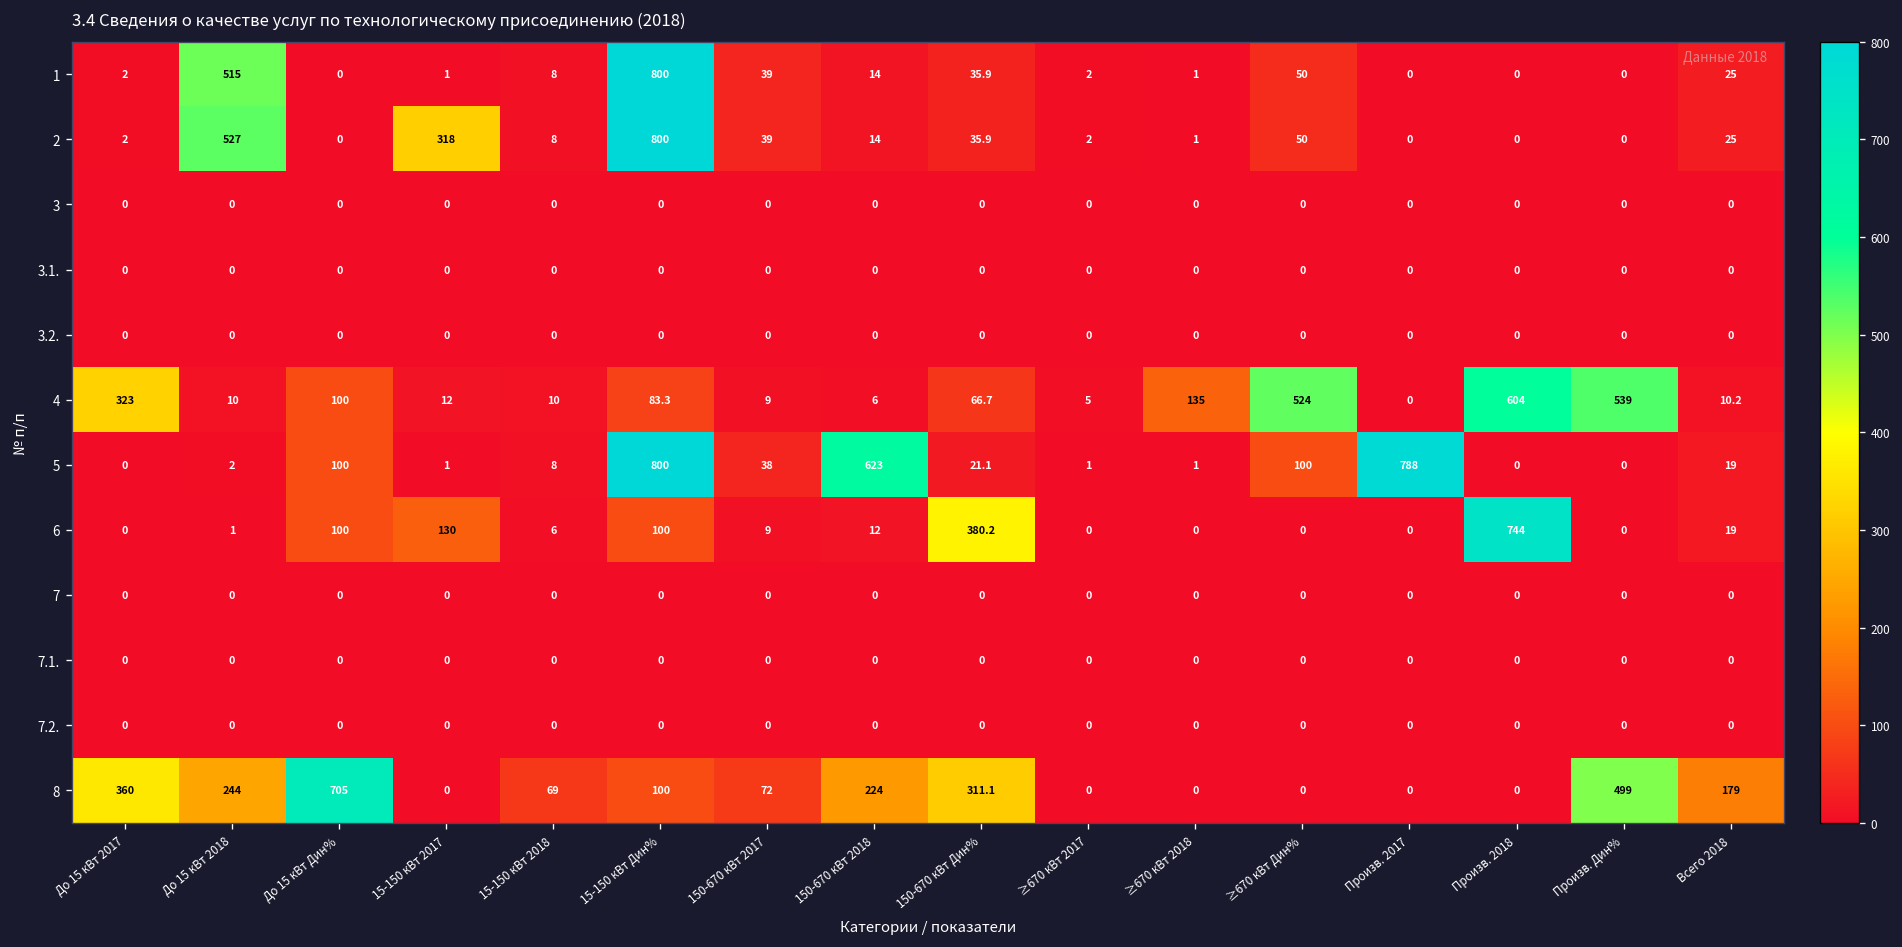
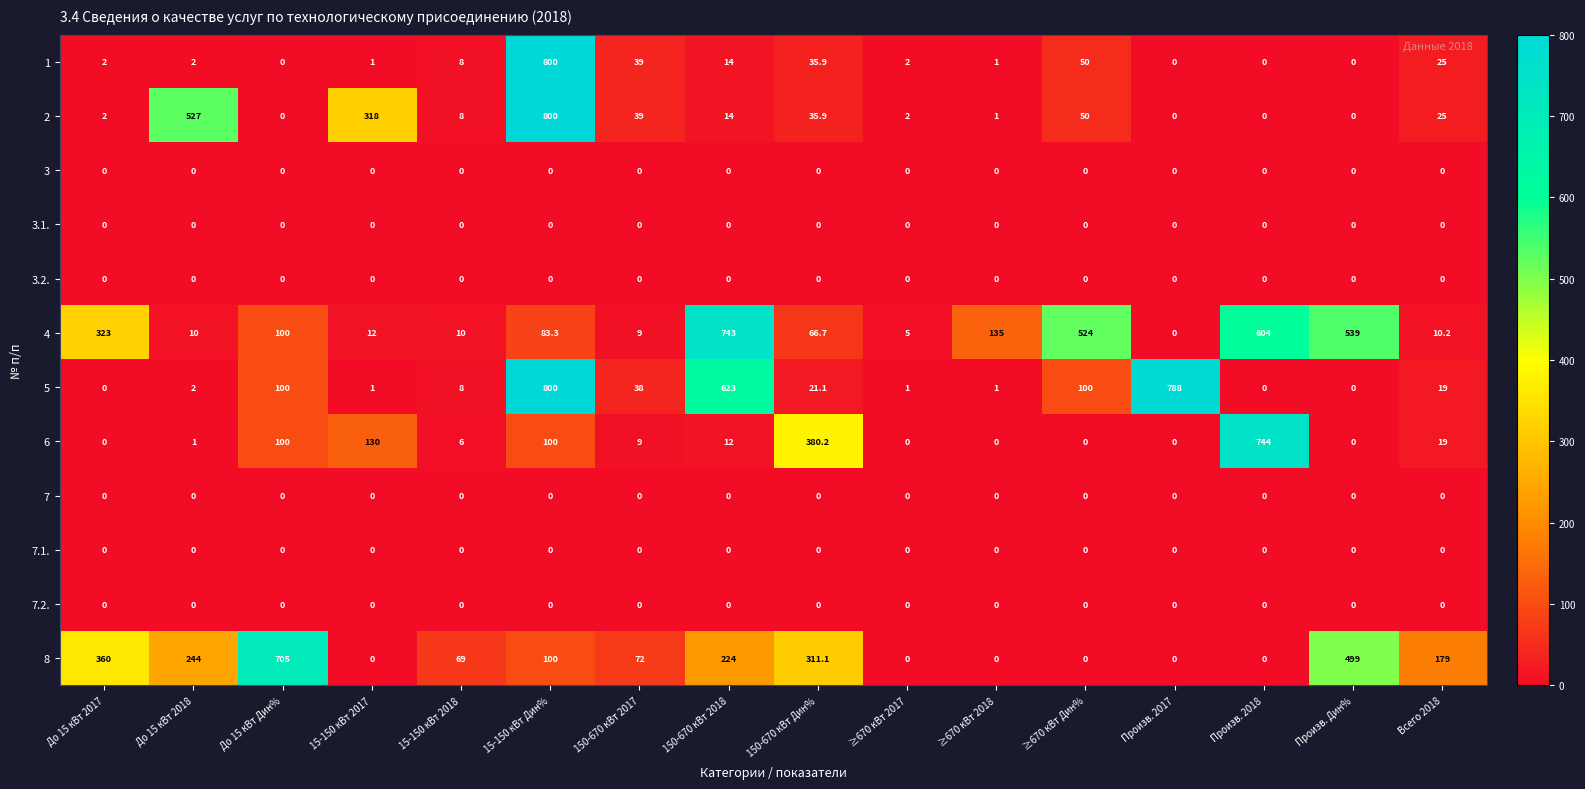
1, До 15 кВт 2018: 515 -> 2
4, 150-670 кВт 2018: 6 -> 743
